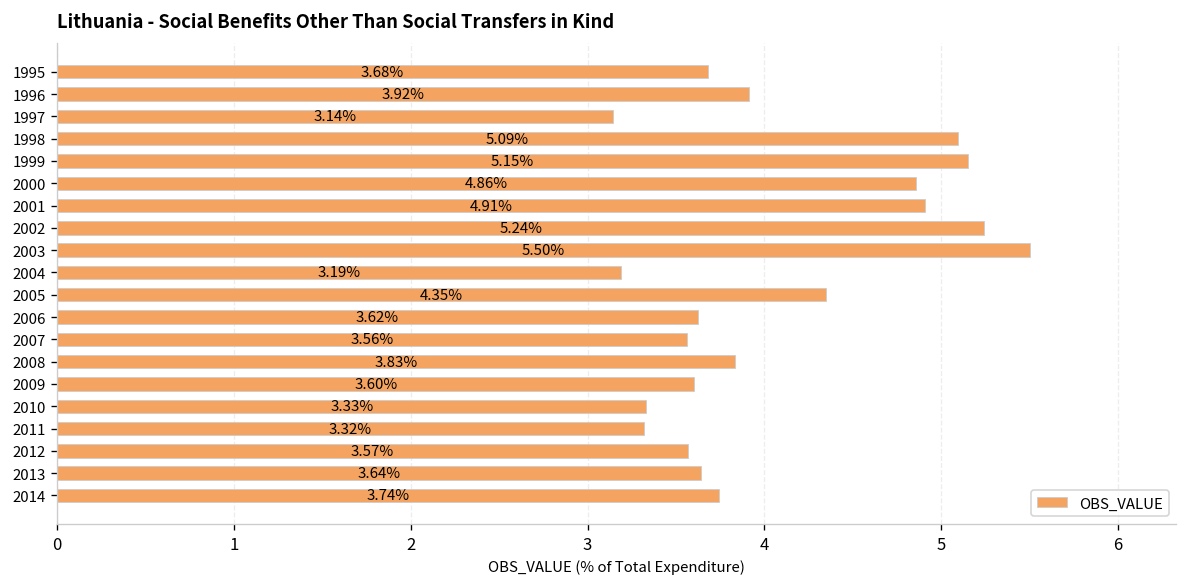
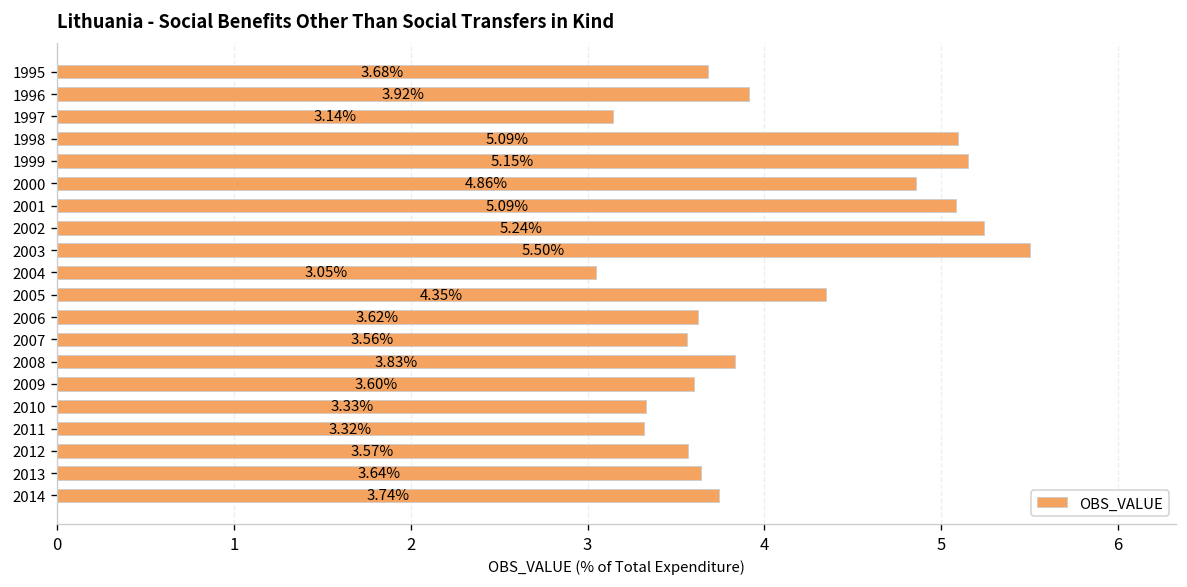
2001: 4.91% -> 5.09%
2004: 3.19% -> 3.05%
